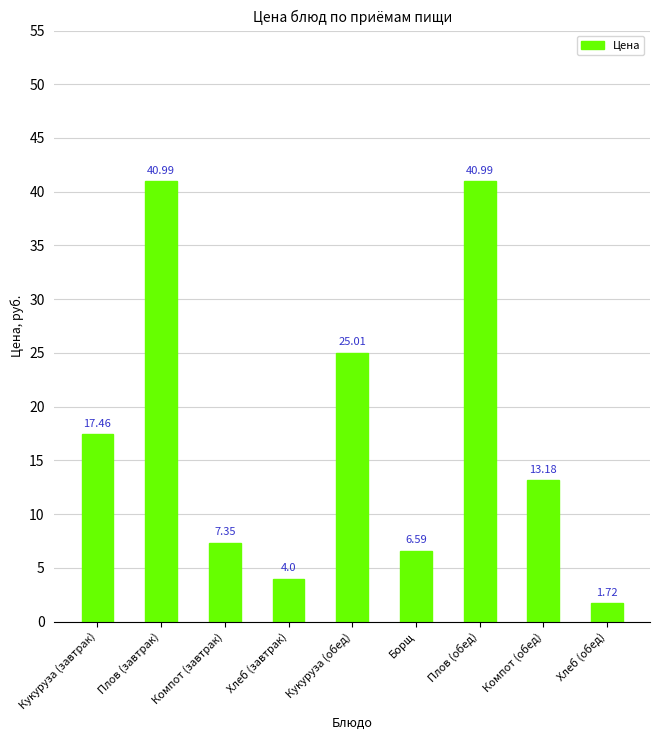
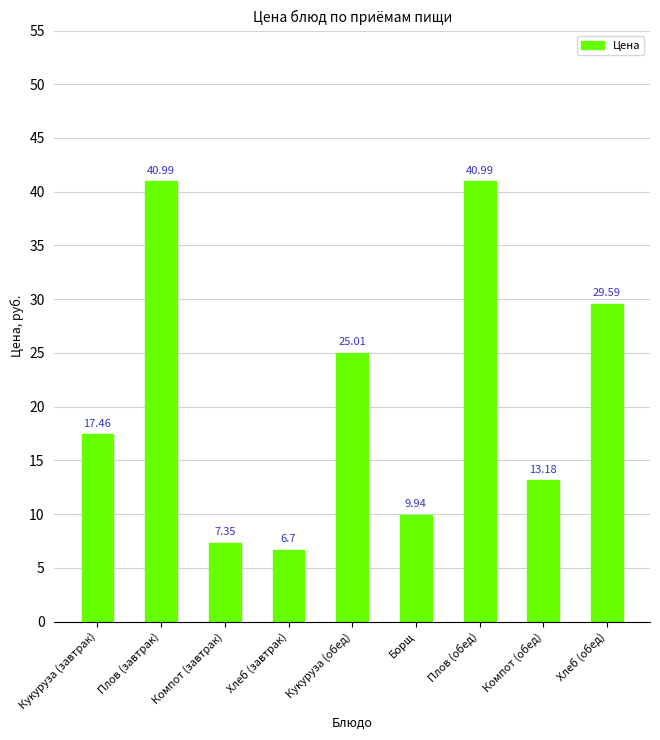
Хлеб (завтрак): 4.0 -> 6.7
Борщ: 6.59 -> 9.94
Хлеб (обед): 1.72 -> 29.59
